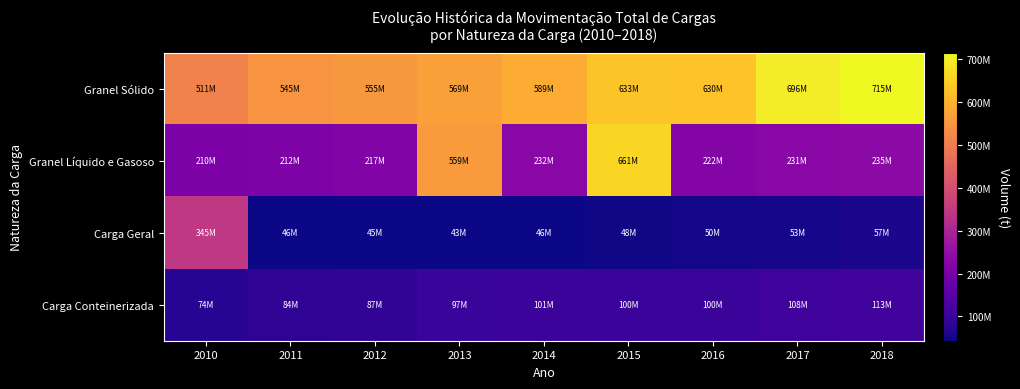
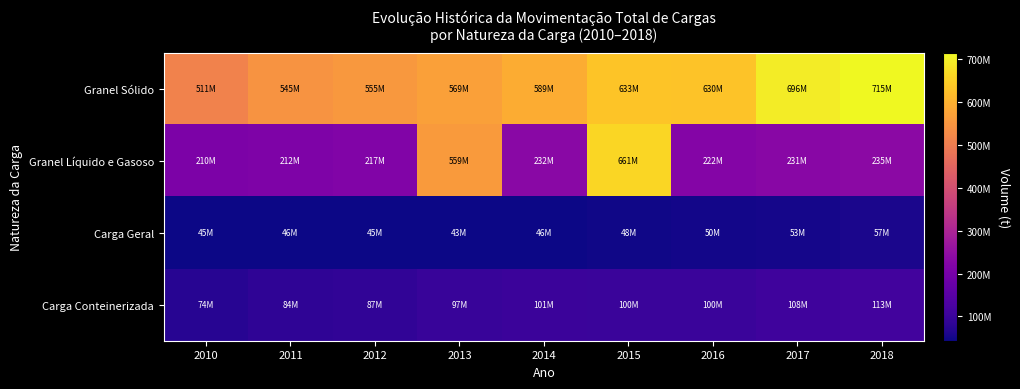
Carga Geral, 2010: 345M -> 45M
